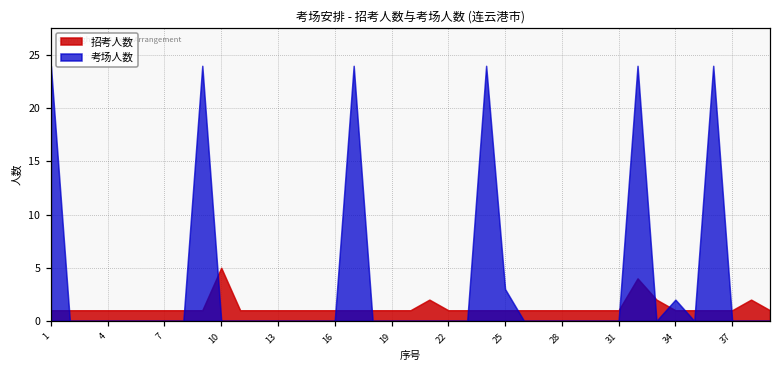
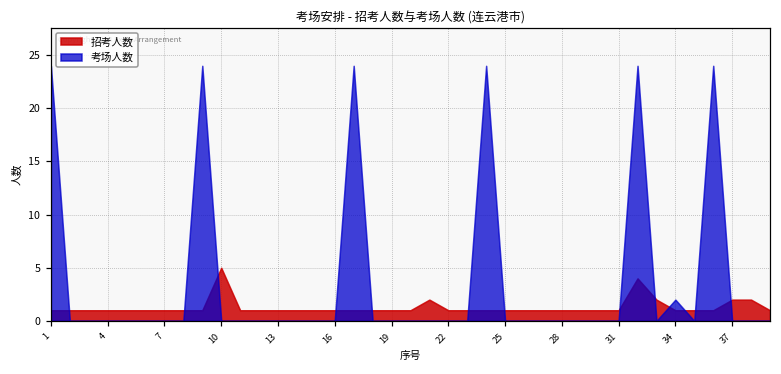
考场人数, 25: 3 -> 0
招考人数, 37: 1 -> 2
